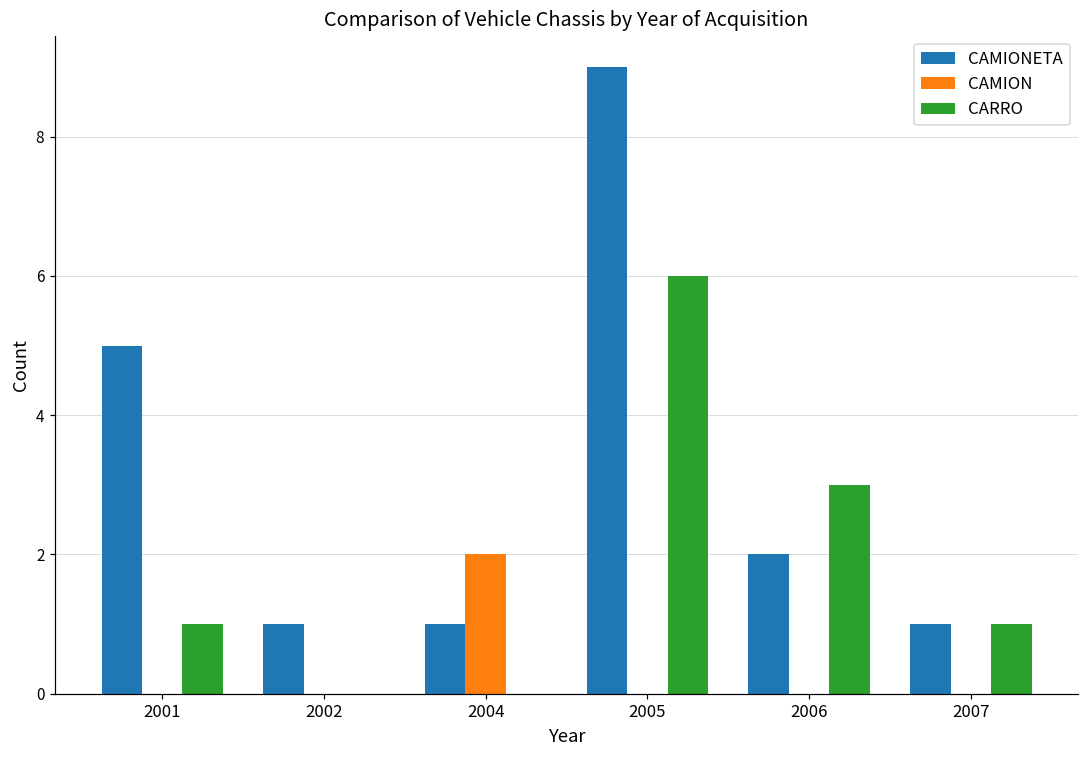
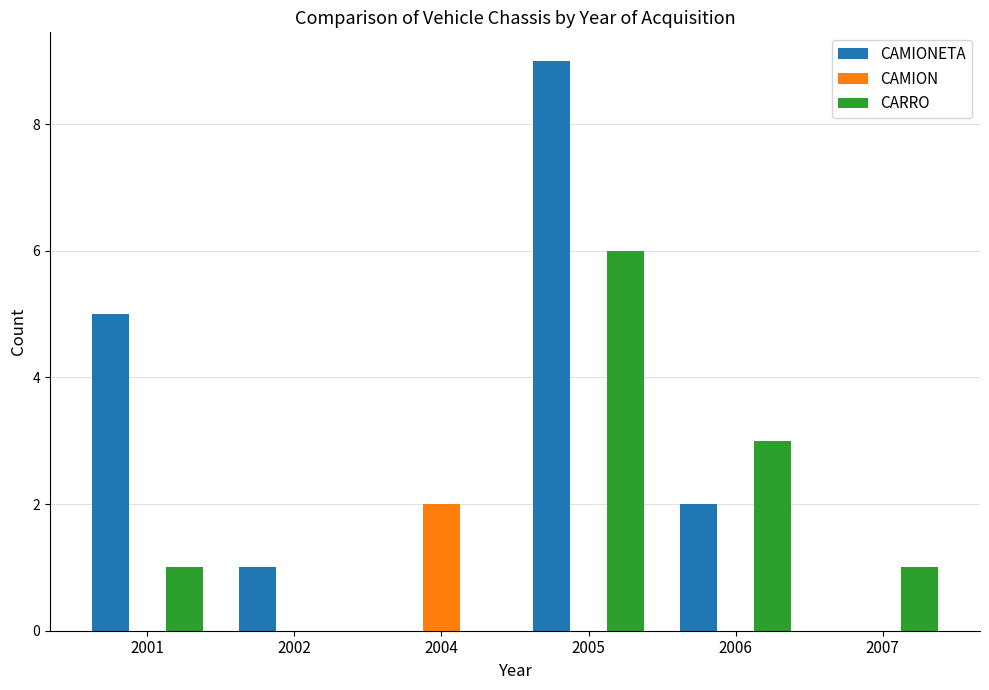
CAMIONETA, 2004: 1 -> 0
CAMIONETA, 2007: 1 -> 0
